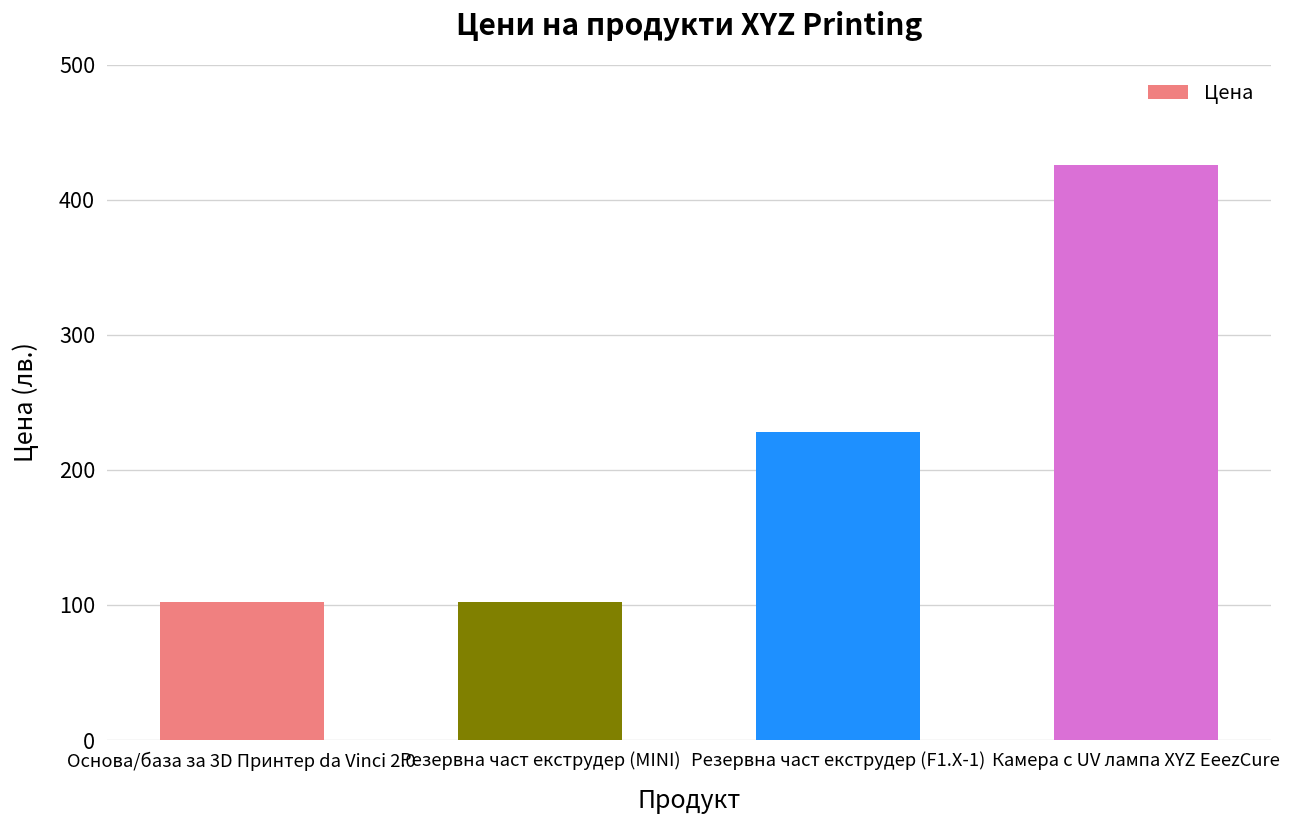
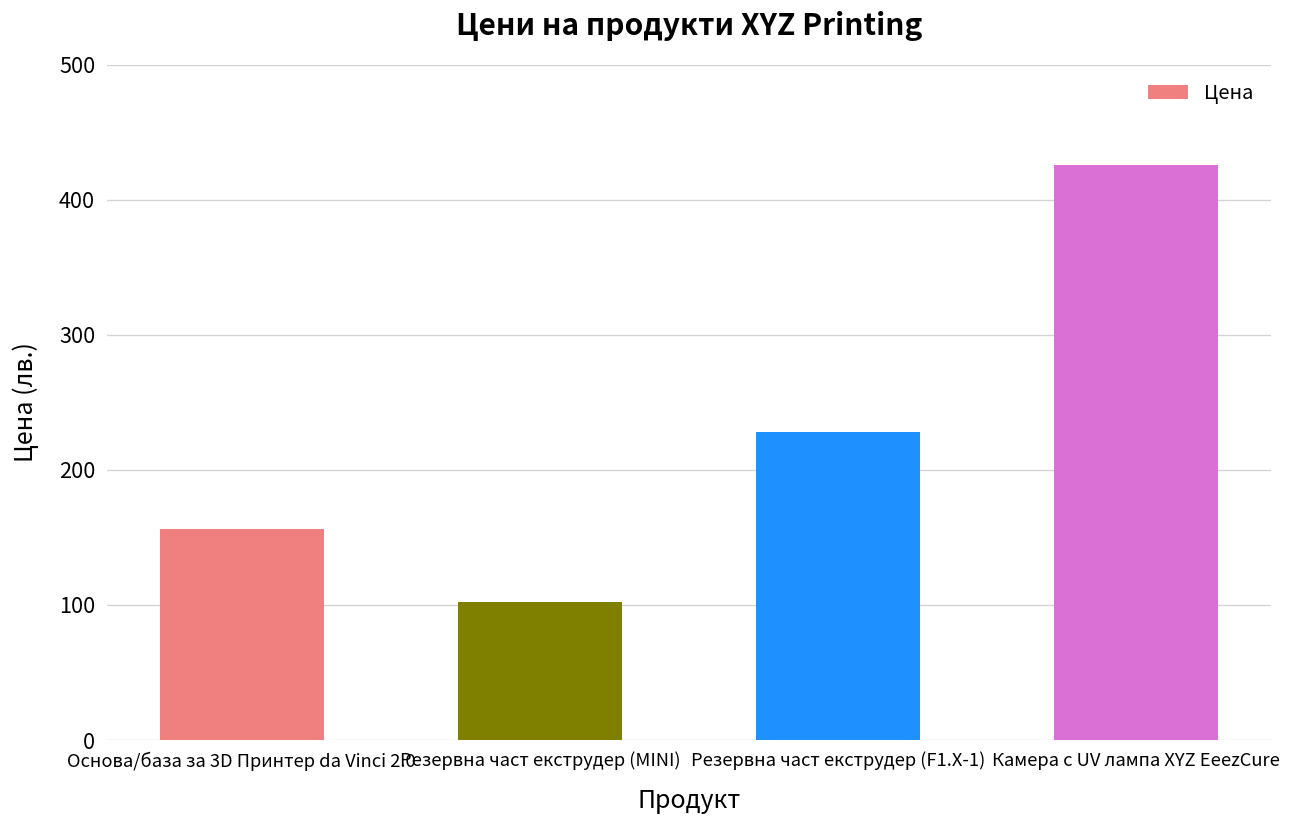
Основа/база за 3D Принтер da Vinci 2.0: 102 -> 157
